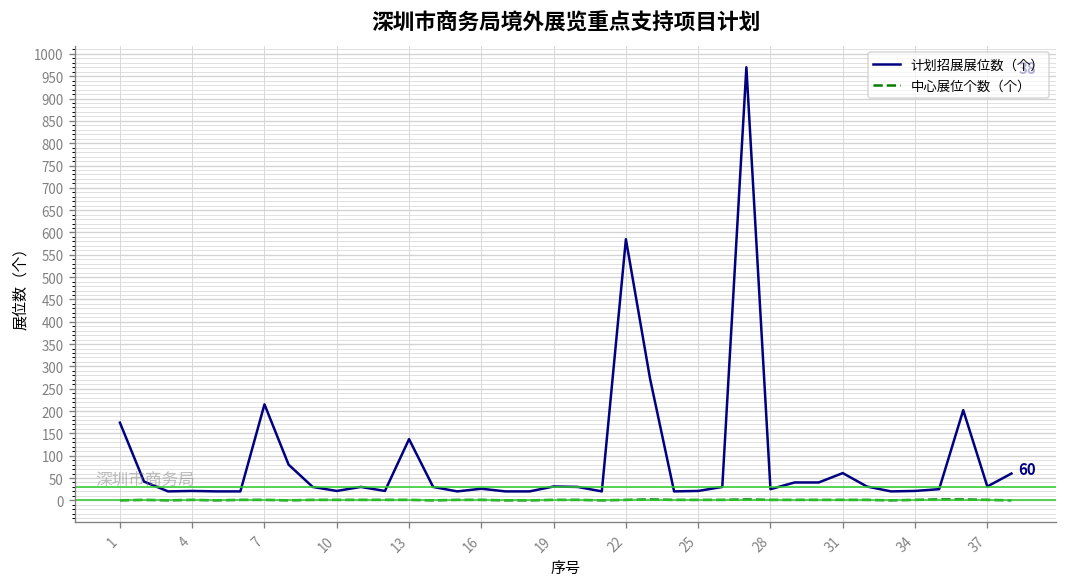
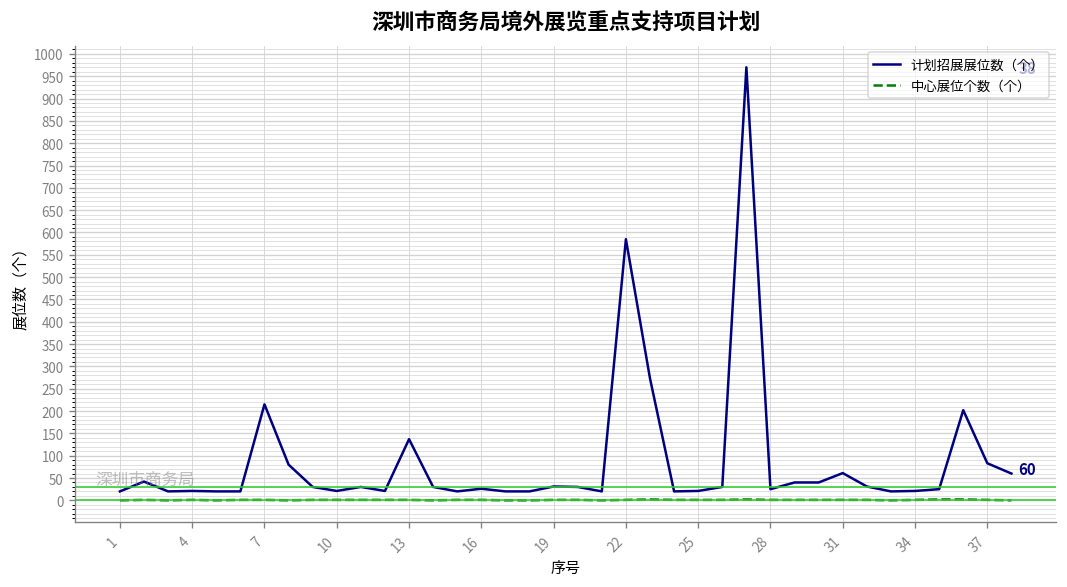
计划招展展位数（个）, 1: 170 -> 20
计划招展展位数（个）, 37: 30 -> 80
